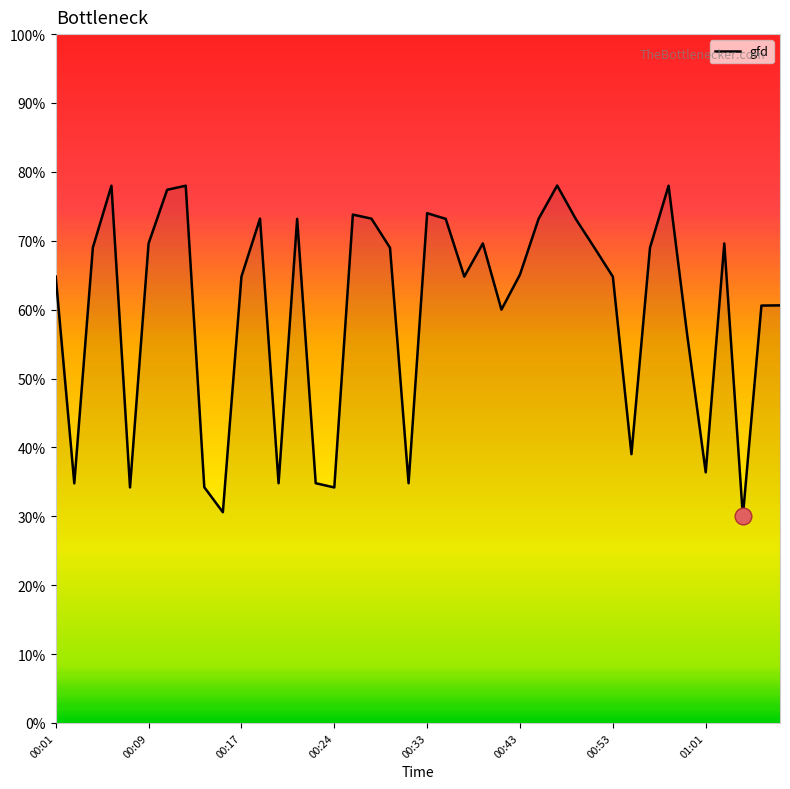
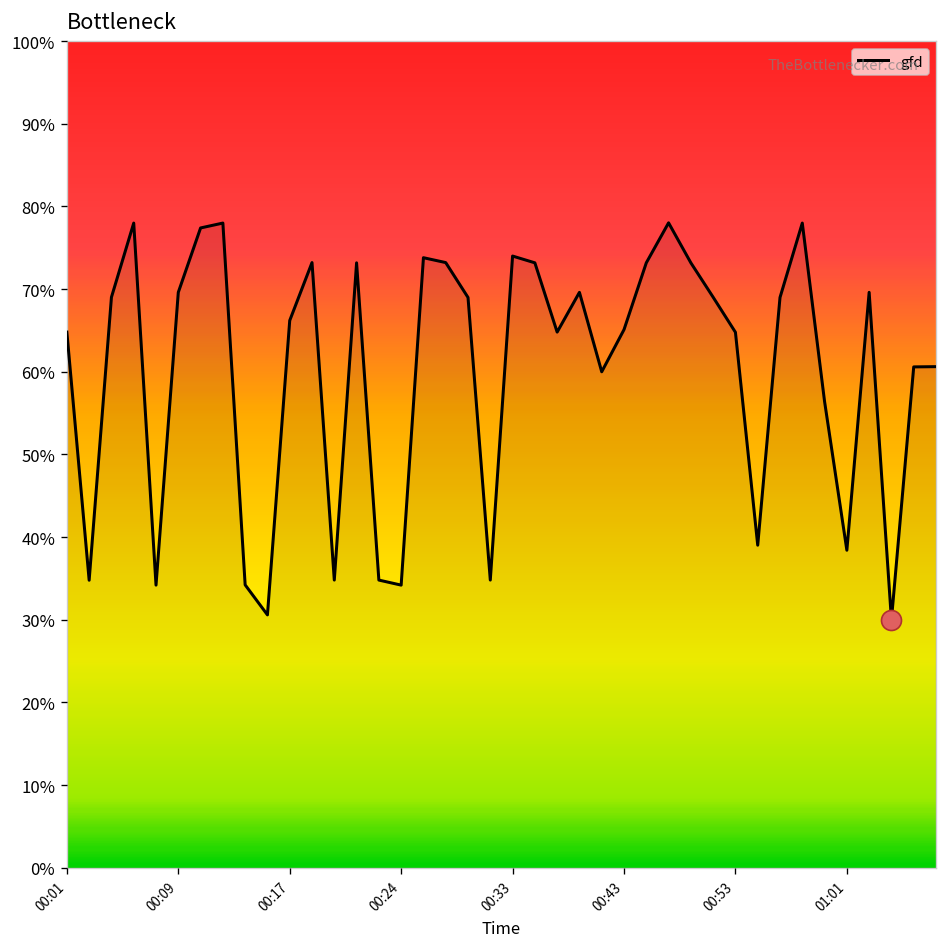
gfd, 00:17: 65% -> 66%
gfd, 01:01: 36% -> 38%
